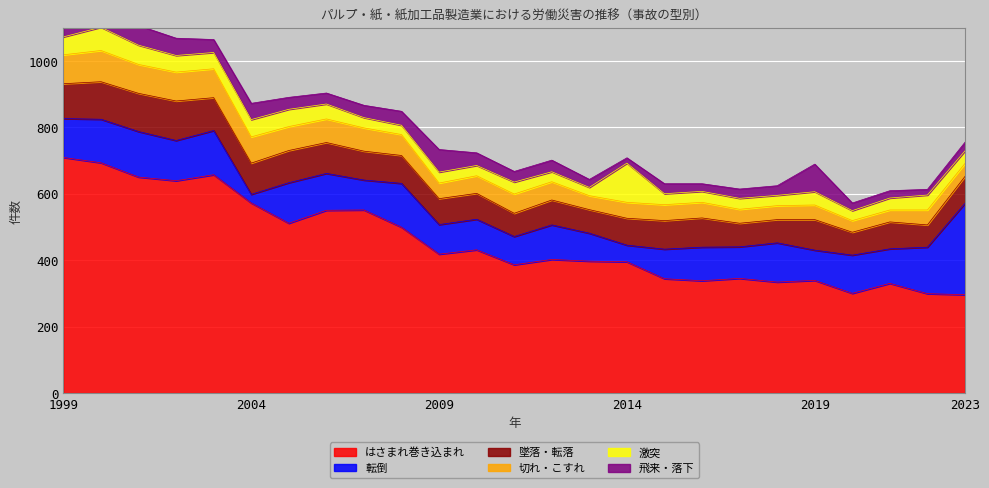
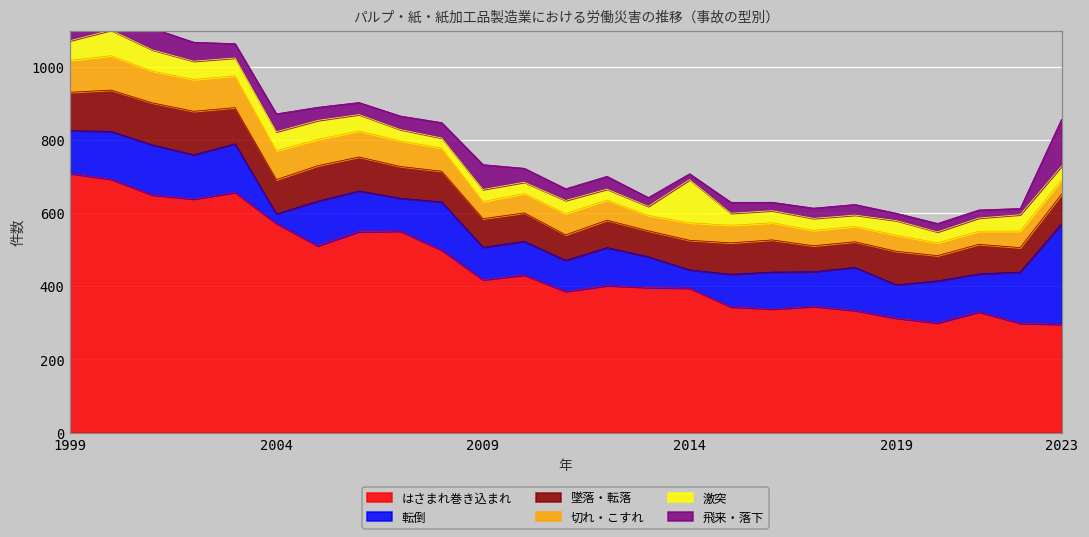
はさまれ巻き込まれ, 2019: 340 -> 310
飛来・落下, 2019: 80 -> 20
飛来・落下, 2023: 30 -> 130
